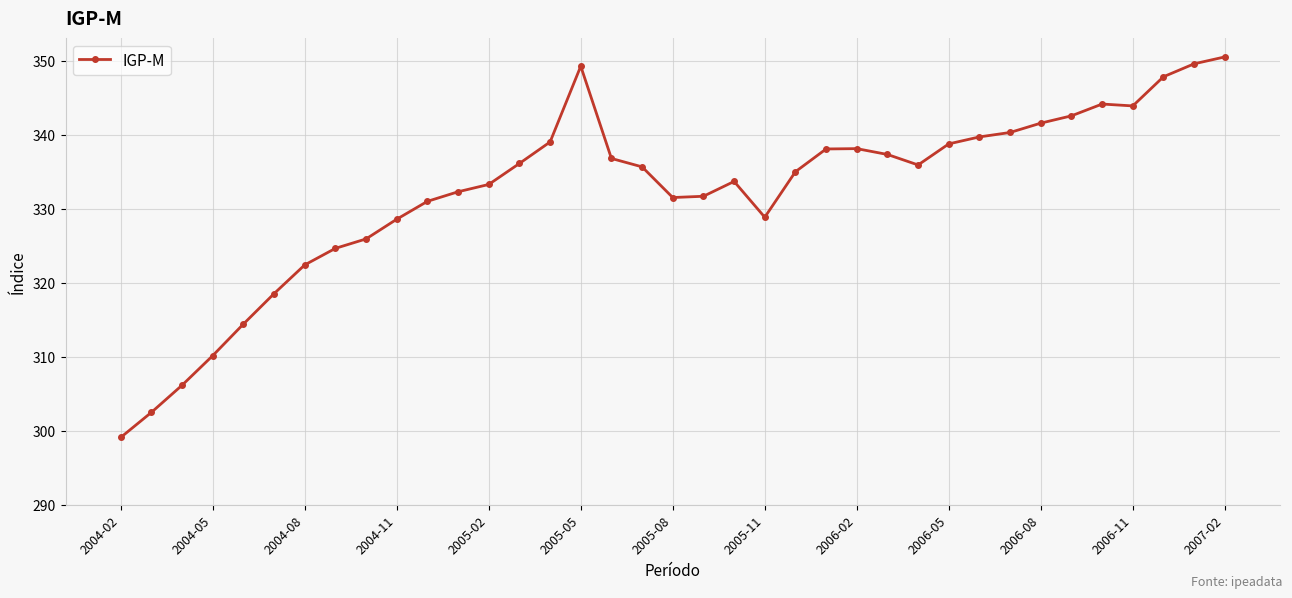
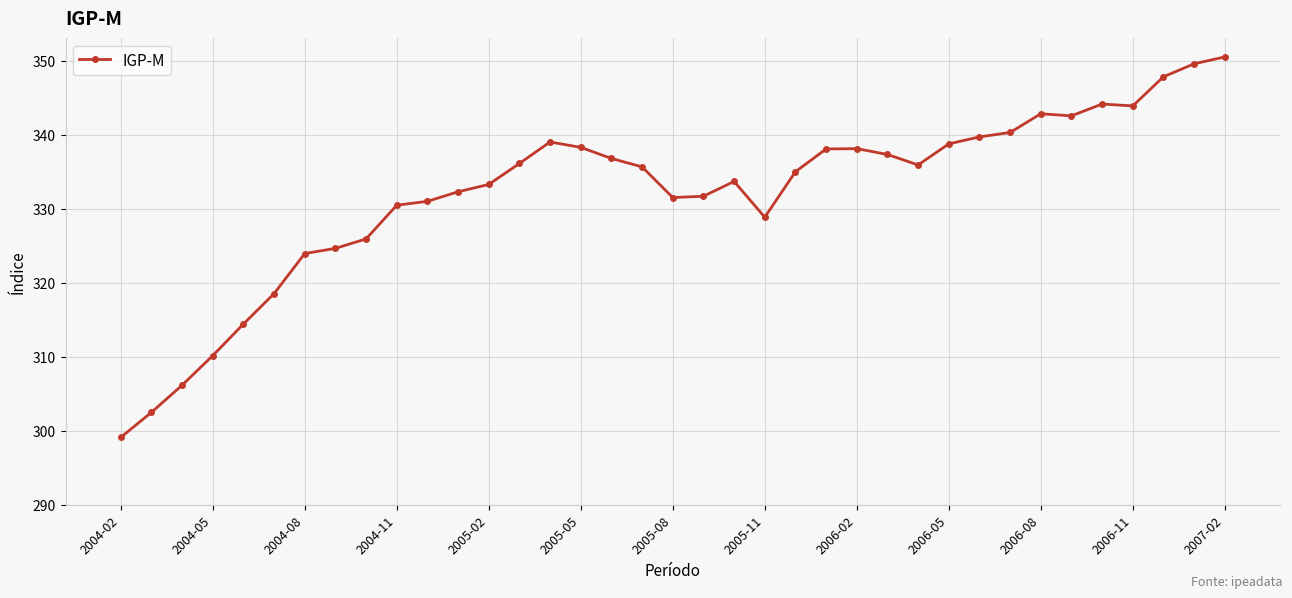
2004-08: 322 -> 324
2004-11: 329 -> 330
2005-05: 349 -> 338
2006-08: 342 -> 343
